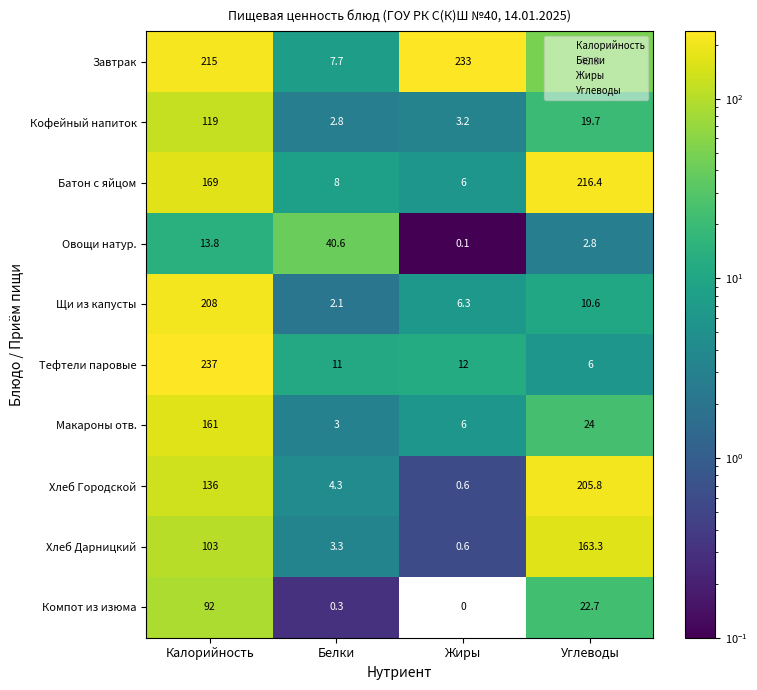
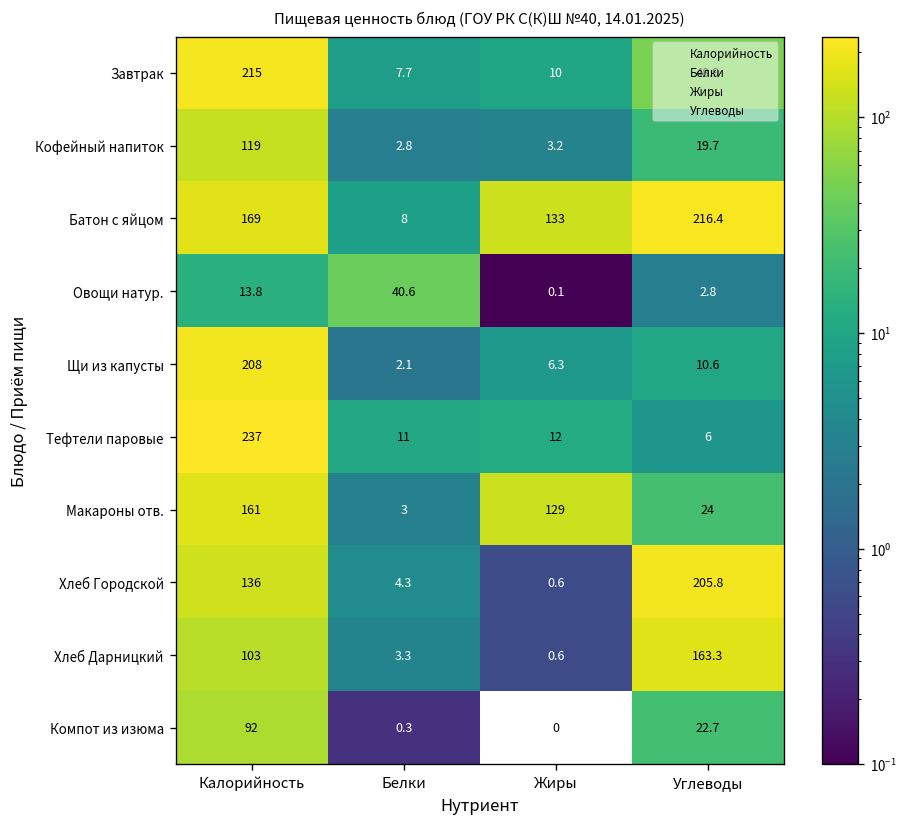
Завтрак, Жиры: 233 -> 10
Батон с яйцом, Жиры: 6 -> 133
Макароны отв., Жиры: 6 -> 129
